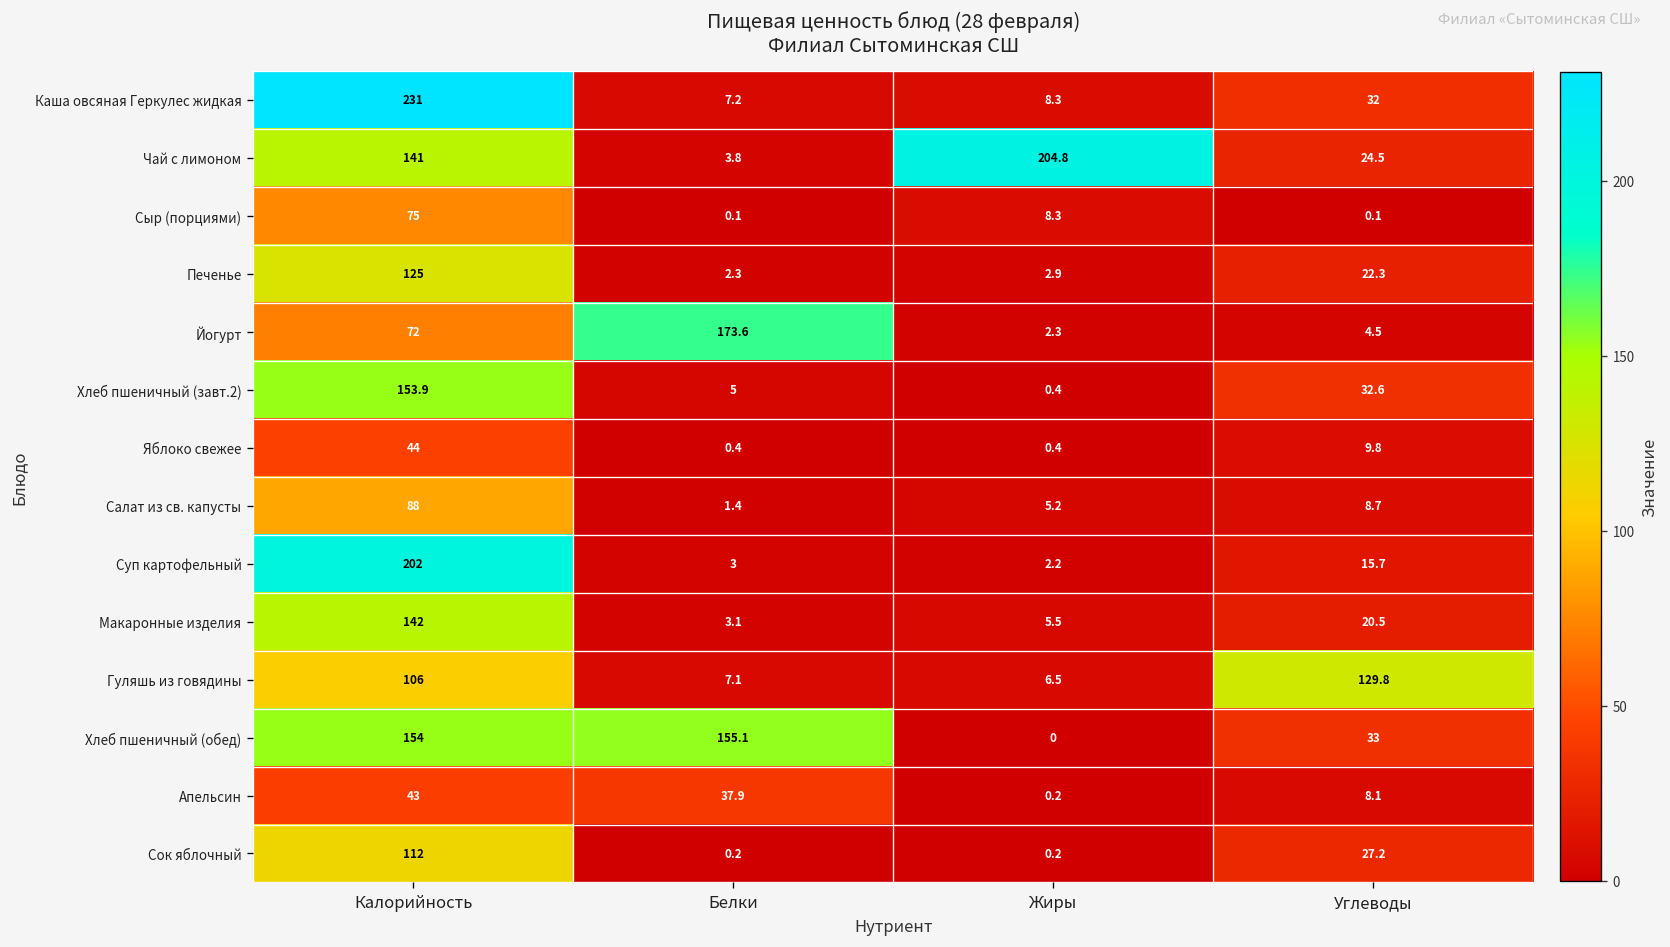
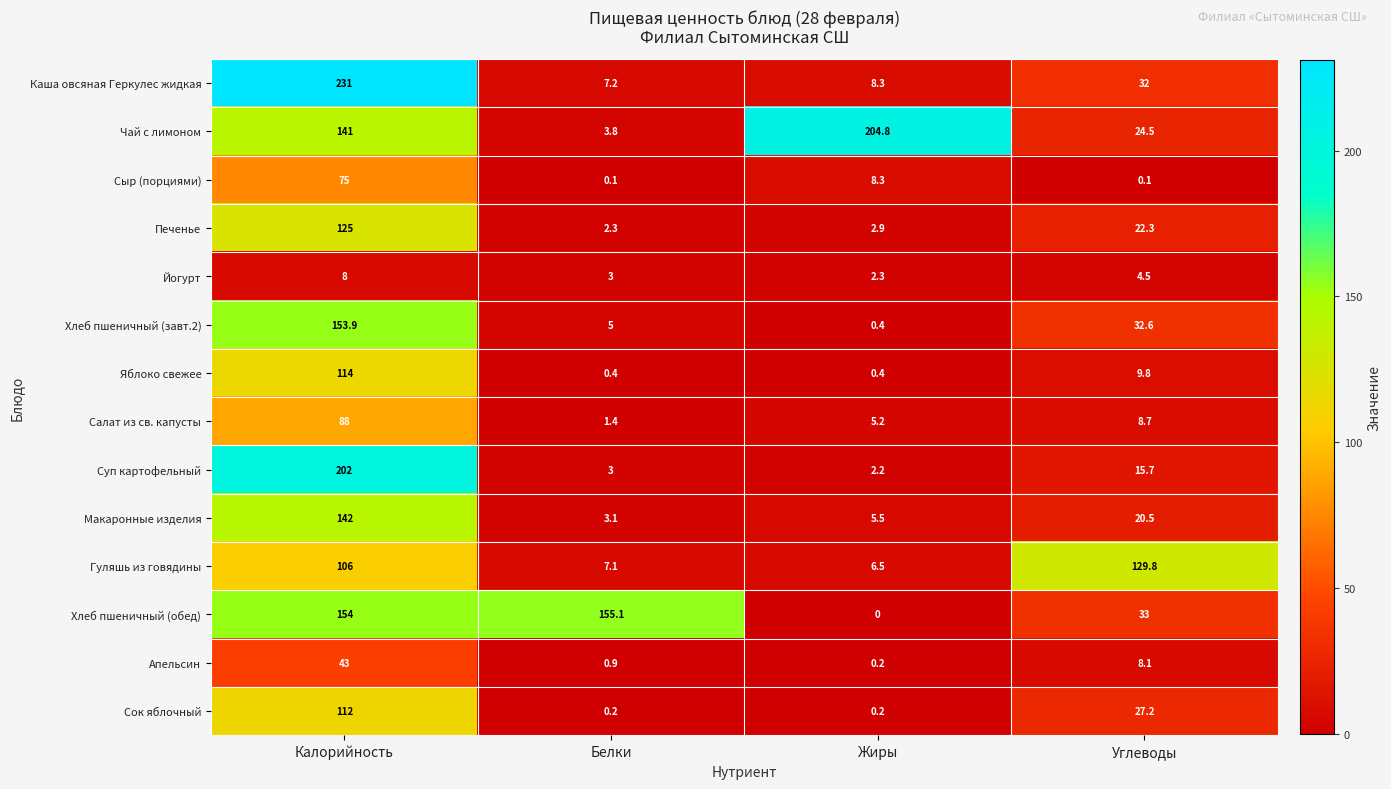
Йогурт, Калорийность: 72 -> 8
Йогурт, Белки: 173.6 -> 3
Яблоко свежее, Калорийность: 44 -> 114
Апельсин, Белки: 37.9 -> 0.9
